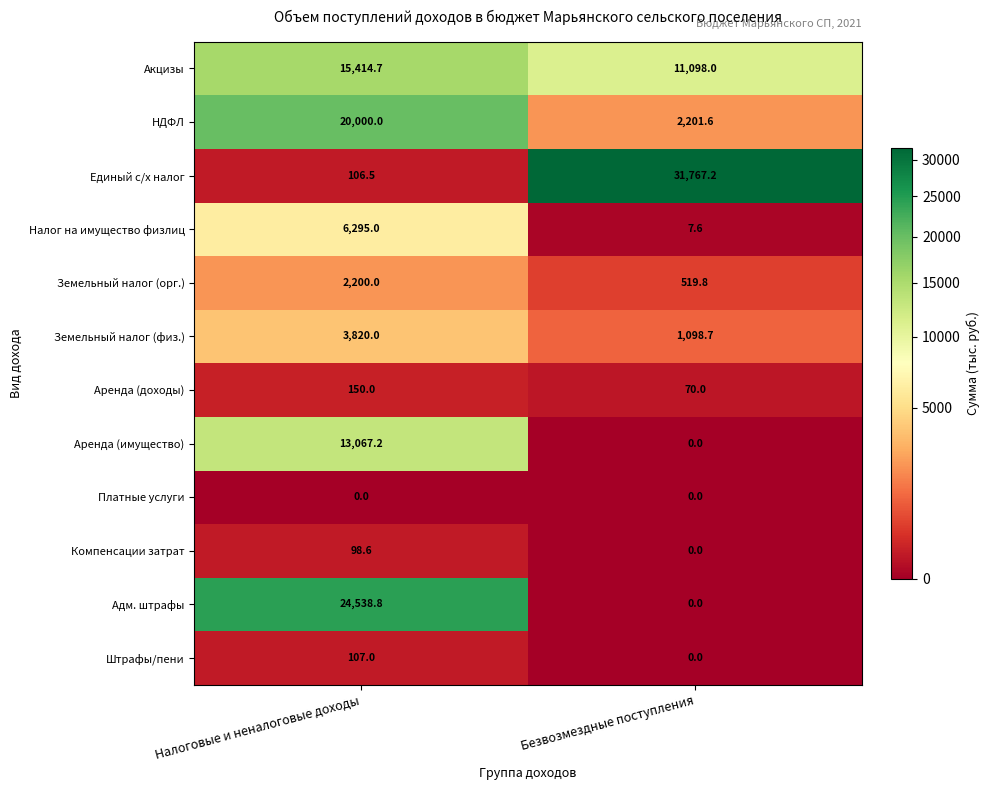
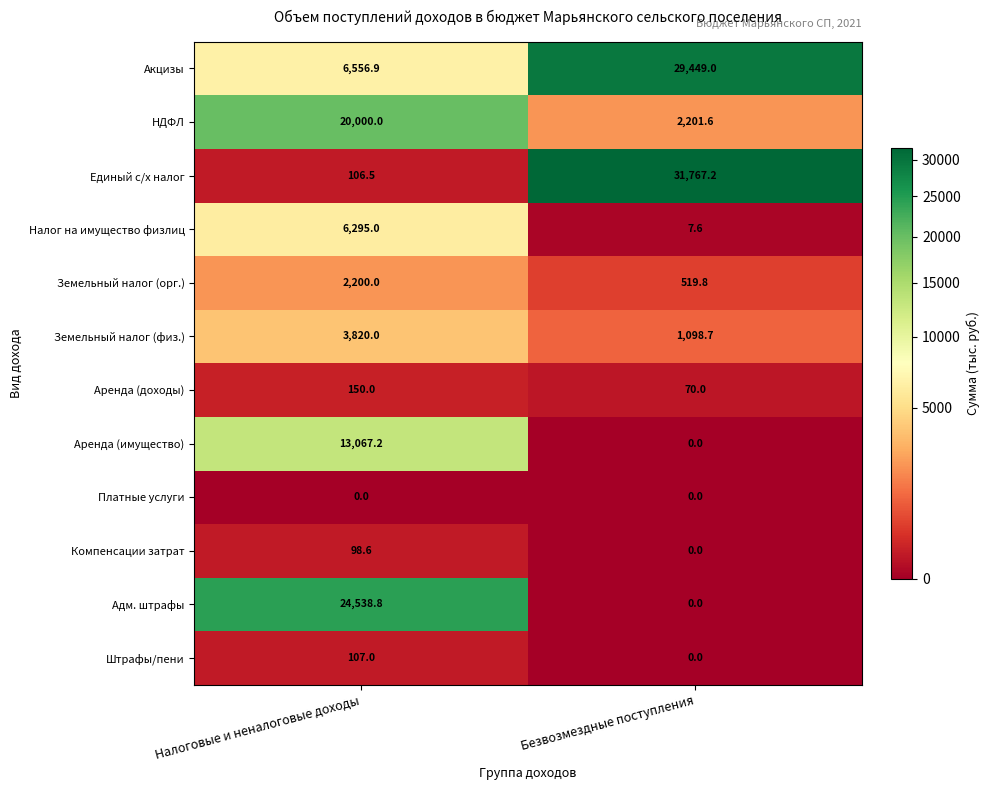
Акцизы, Налоговые и неналоговые доходы: 15,414.7 -> 6,556.9
Акцизы, Безвозмездные поступления: 11,098.0 -> 29,449.0
